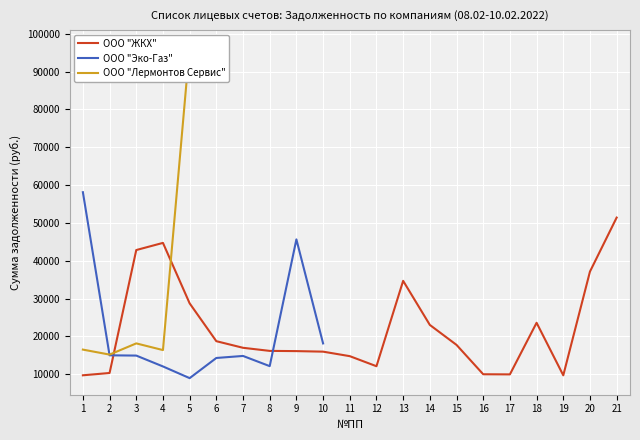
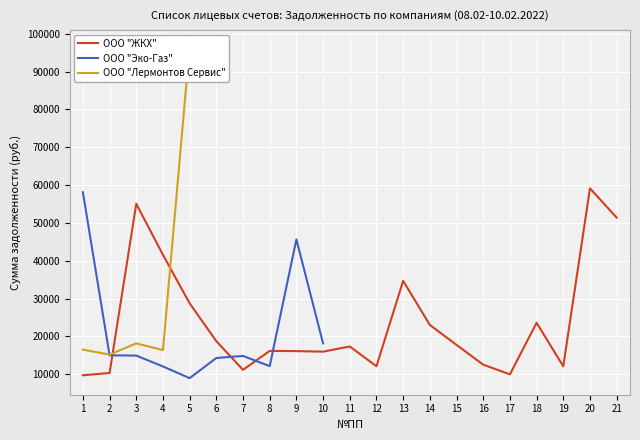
ООО "ЖКХ", 3: 43000 -> 55000
ООО "ЖКХ", 4: 45000 -> 42000
ООО "ЖКХ", 7: 17000 -> 11000
ООО "ЖКХ", 11: 15000 -> 17000
ООО "ЖКХ", 16: 10000 -> 13000
ООО "ЖКХ", 19: 10000 -> 12000
ООО "ЖКХ", 20: 37000 -> 59000
